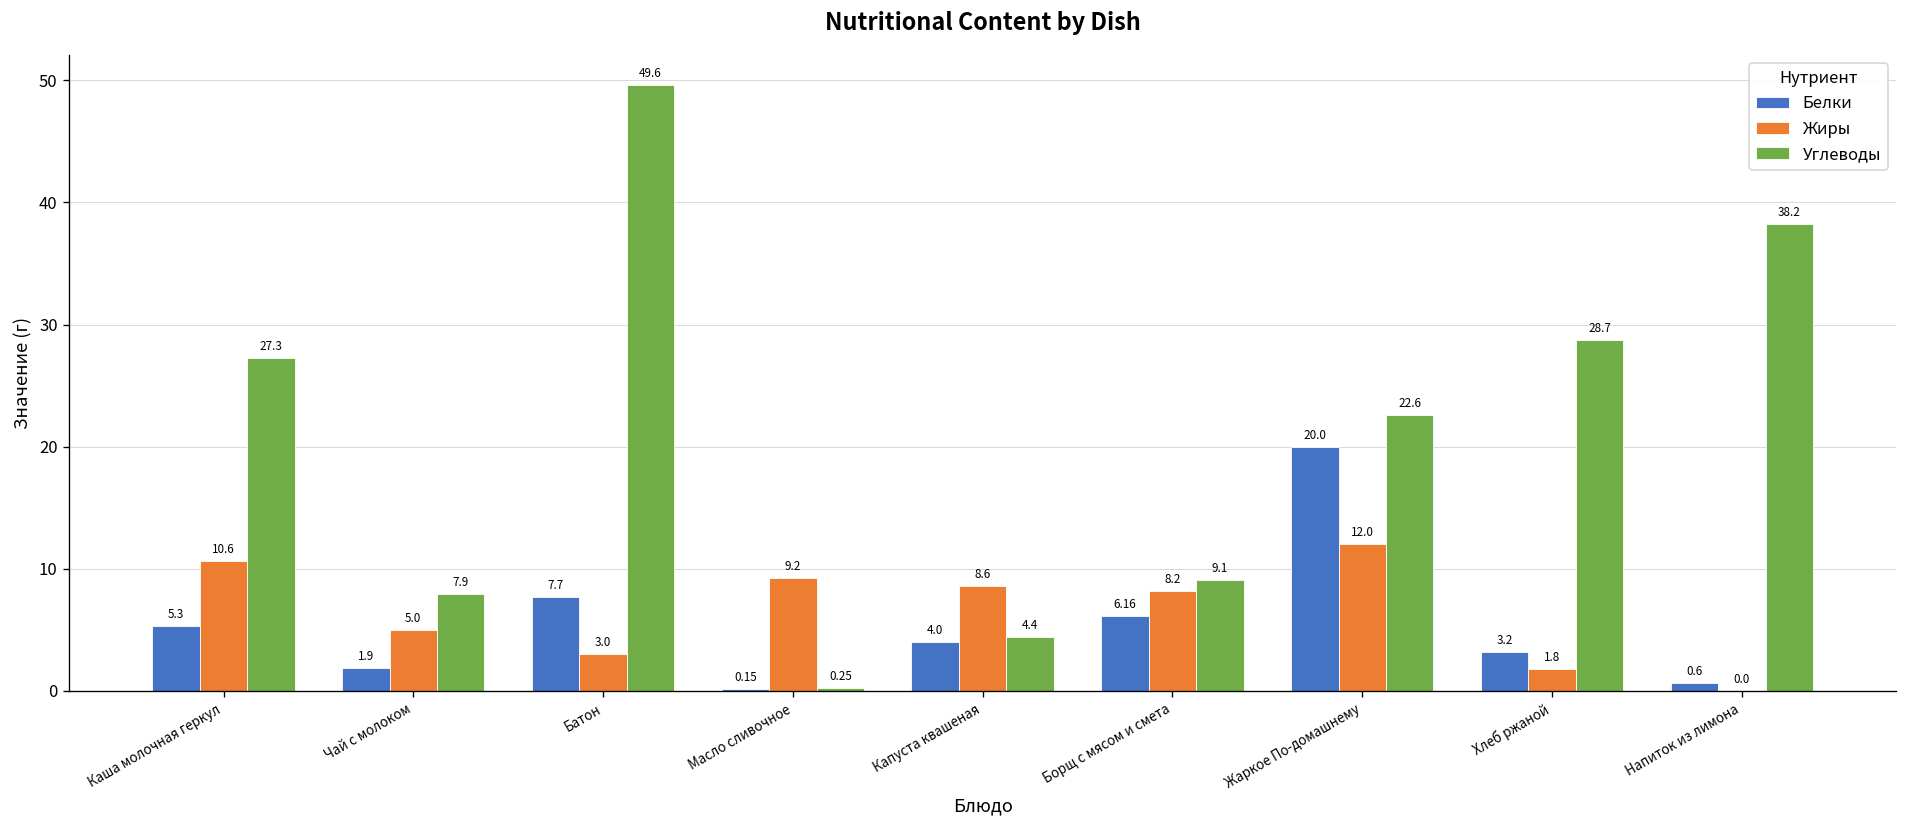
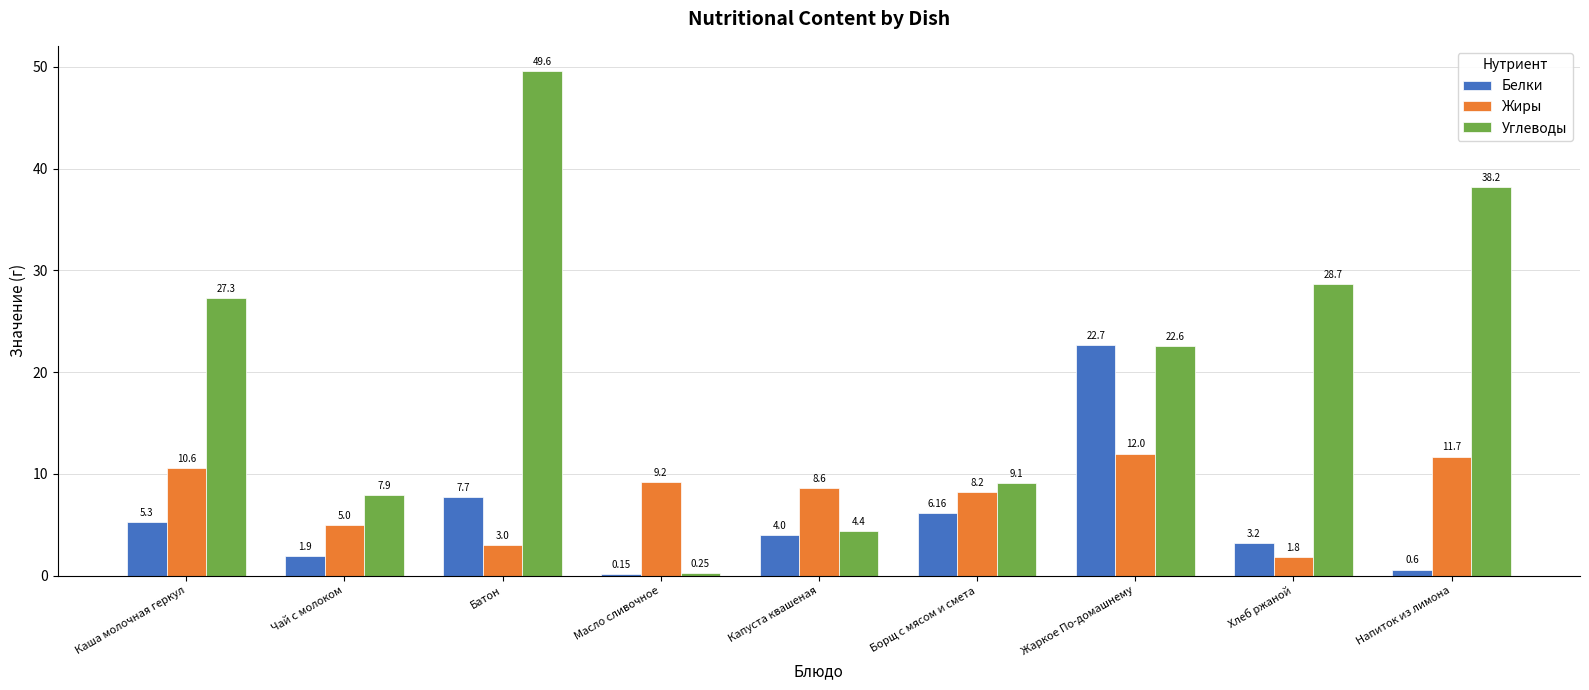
Белки, Жаркое По-домашнему: 20.0 -> 22.7
Жиры, Напиток из лимона: 0.0 -> 11.7
